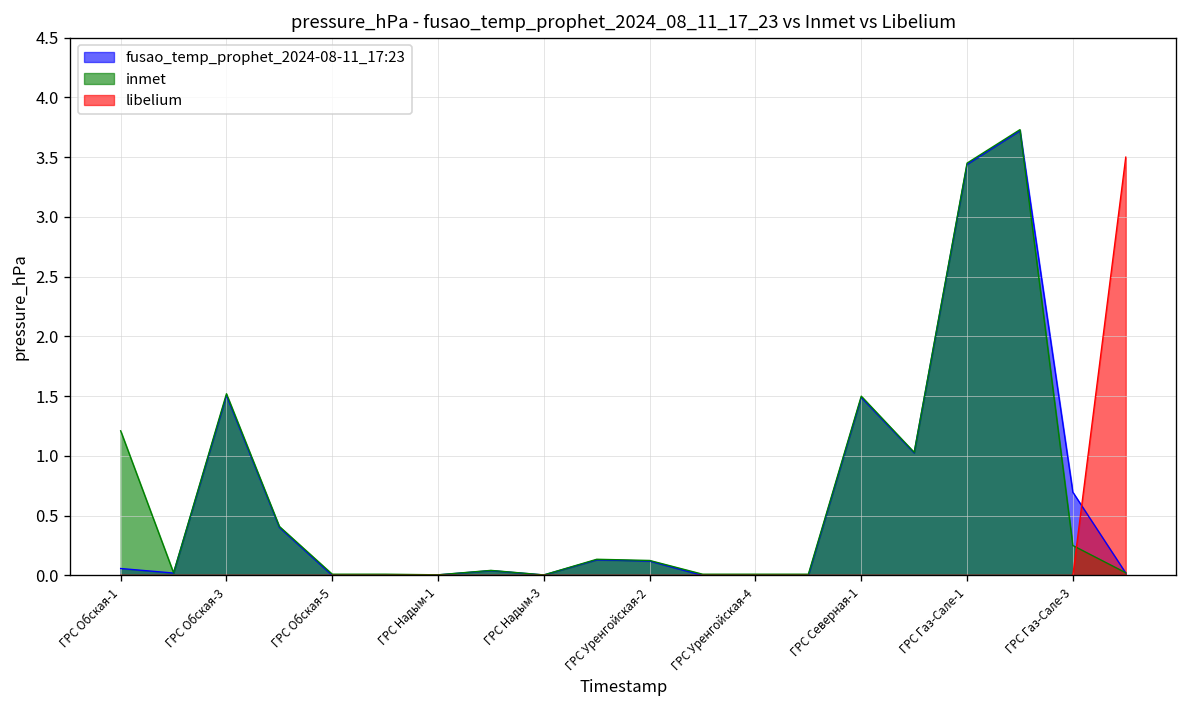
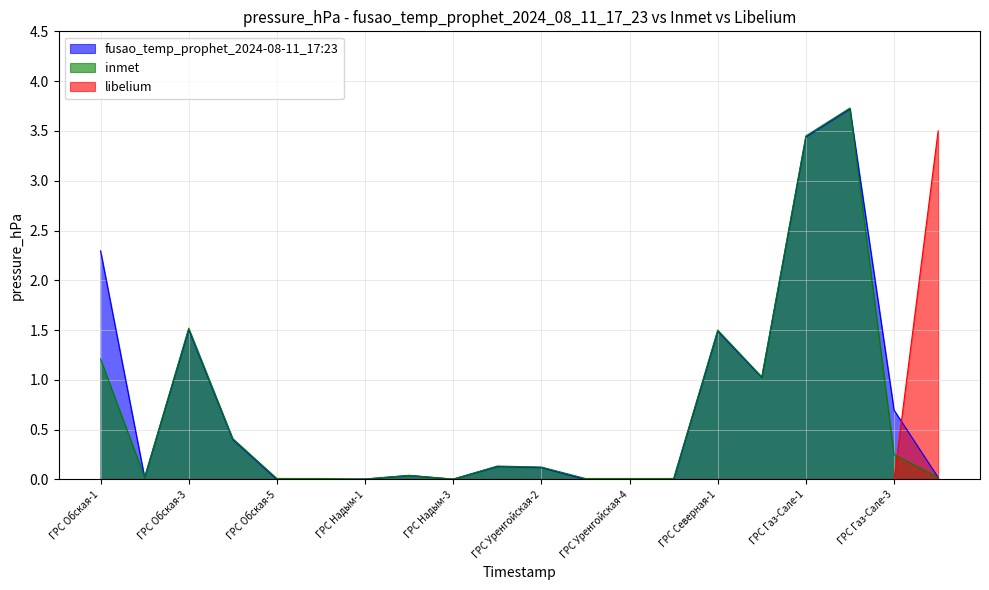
fusao_temp_prophet_2024-08-11_17:23, ГРС Обская-1: 0.1 -> 2.3
